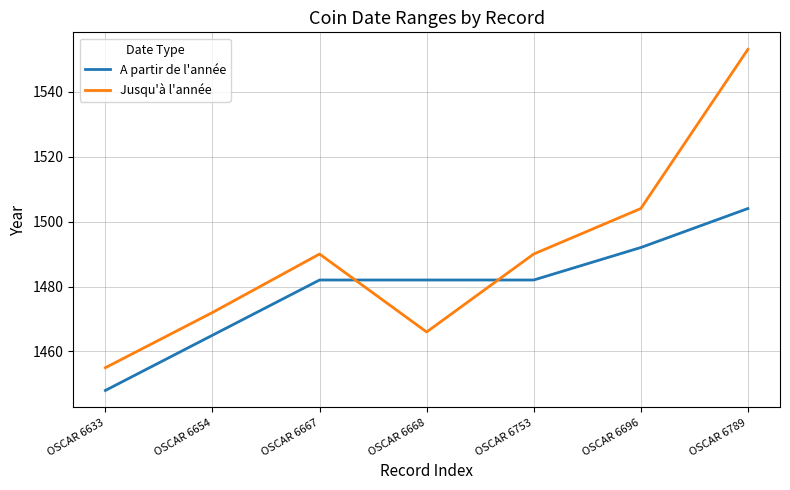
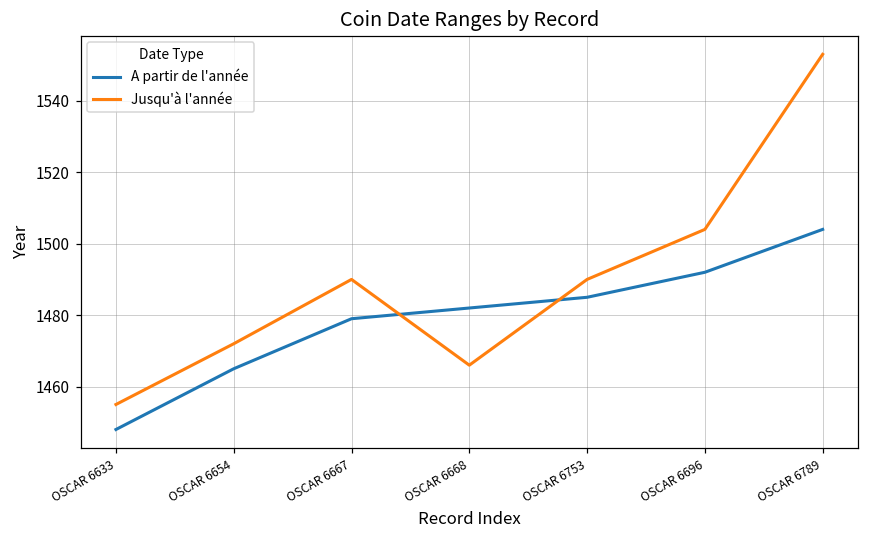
A partir de l'année, OSCAR 6667: 1482 -> 1479
A partir de l'année, OSCAR 6753: 1482 -> 1485
